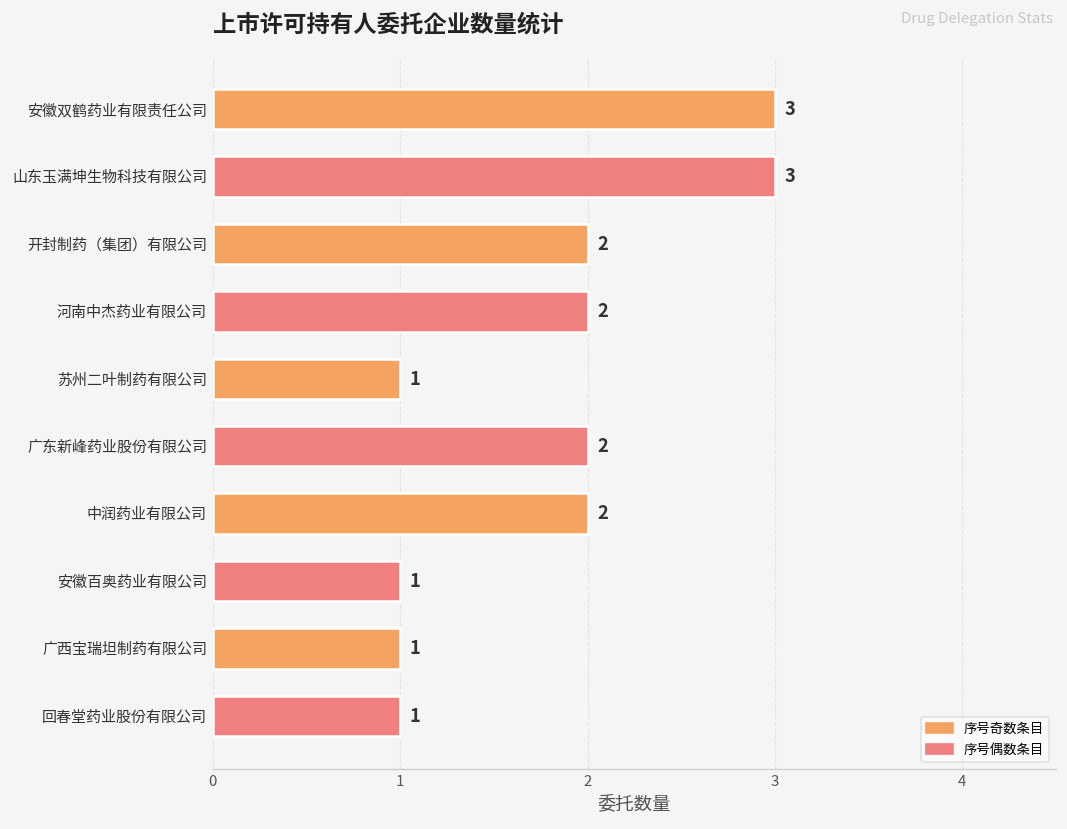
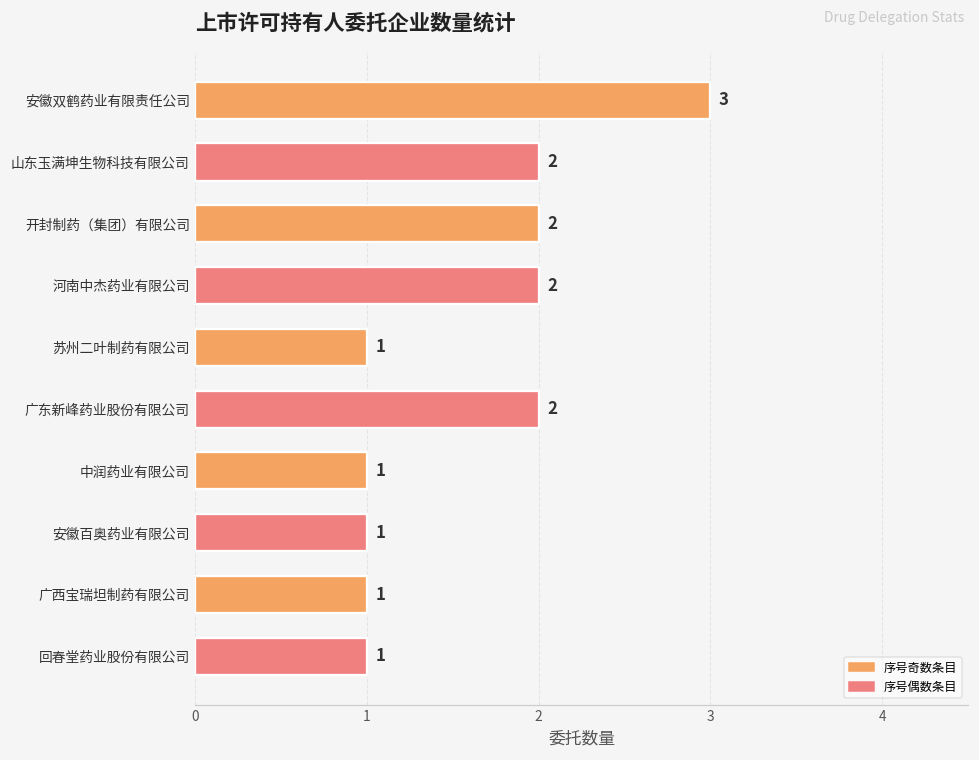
山东玉满坤生物科技有限公司: 3 -> 2
中润药业有限公司: 2 -> 1
